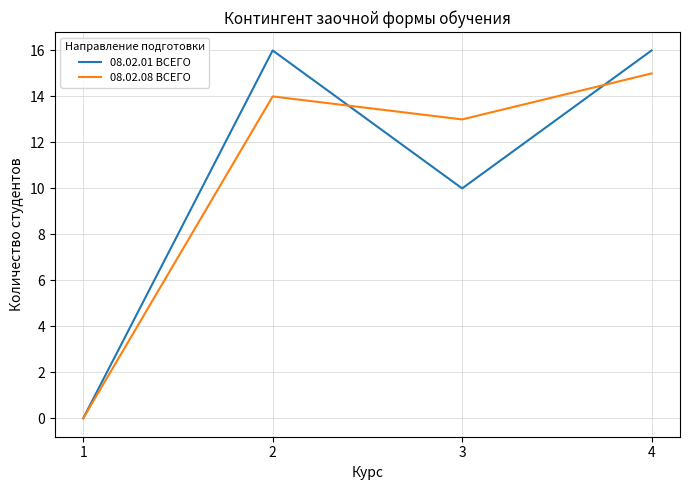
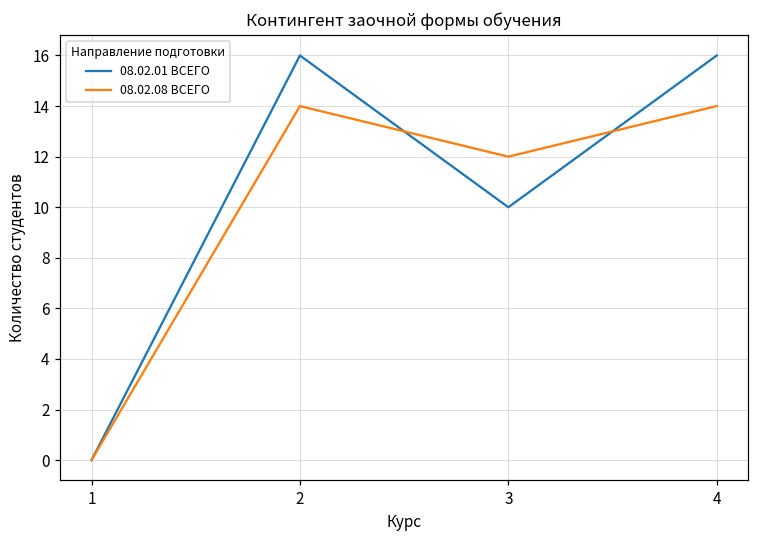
08.02.08 ВСЕГО, 3: 13 -> 12
08.02.08 ВСЕГО, 4: 15 -> 14
